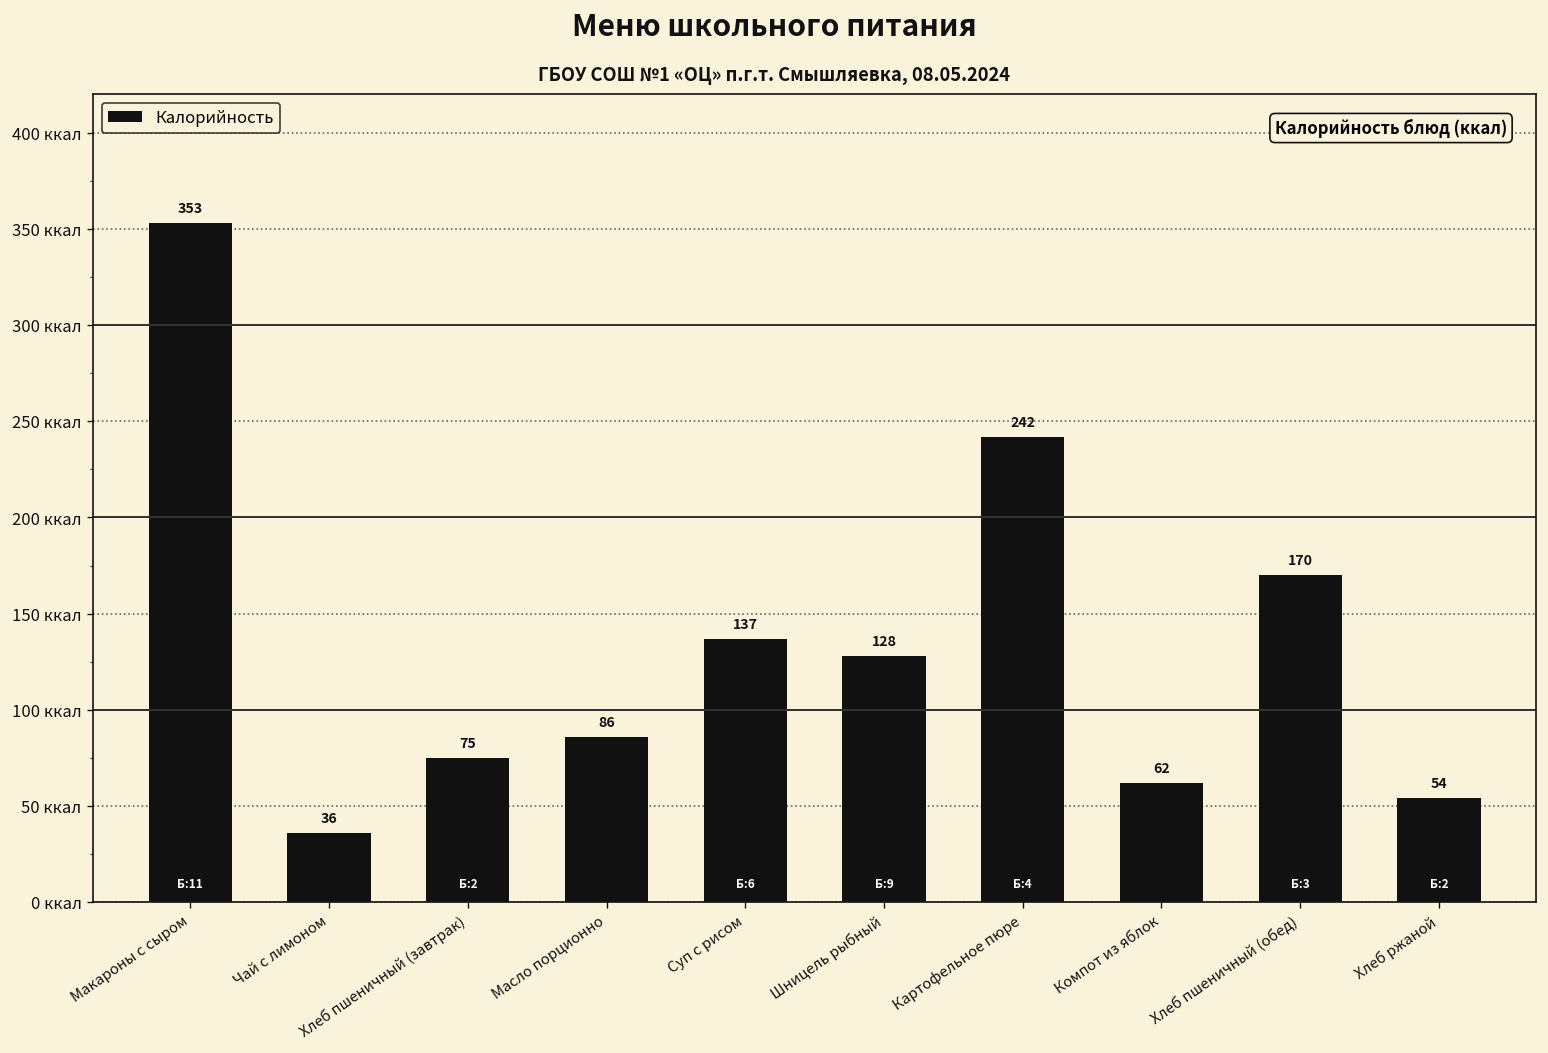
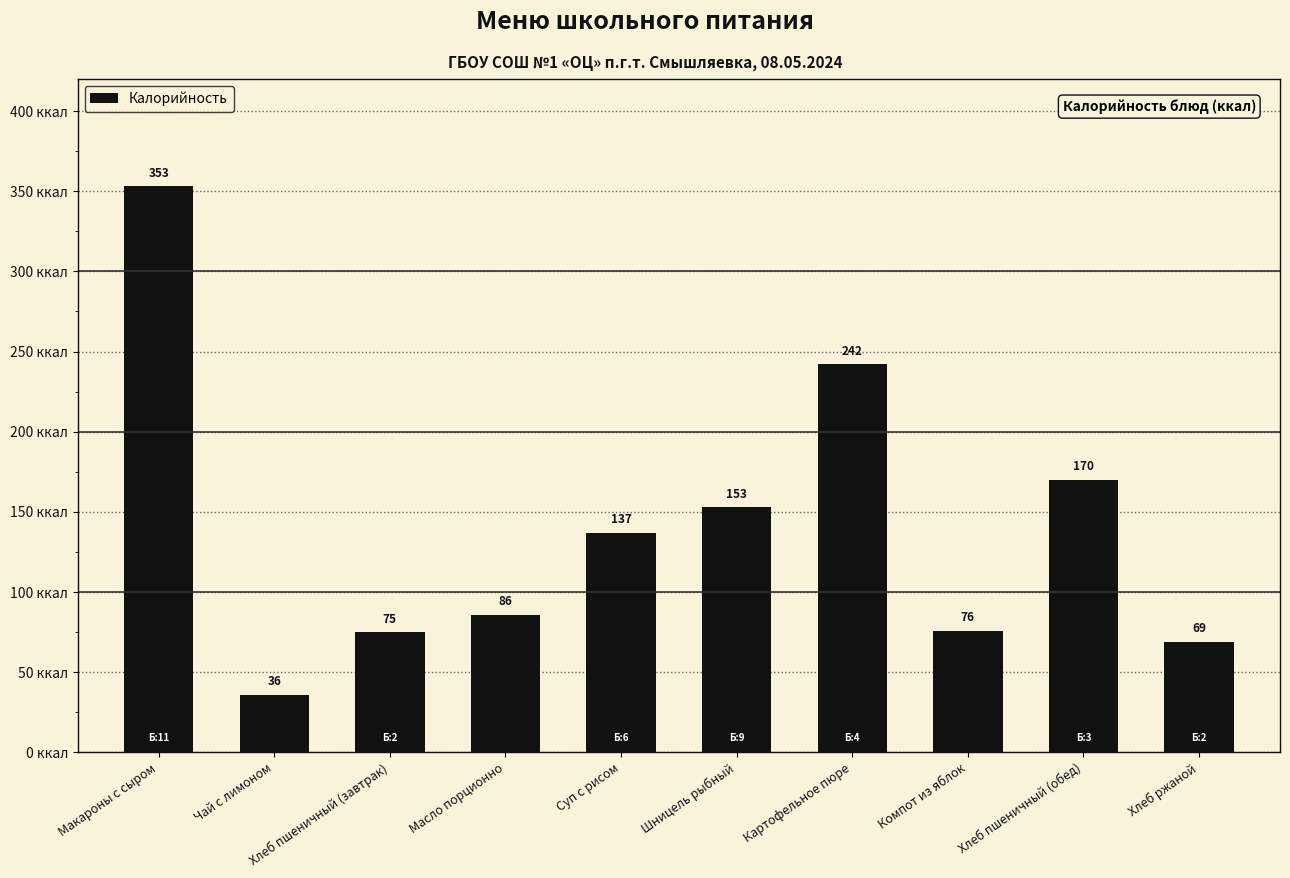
Шницель рыбный: 128 -> 153
Компот из яблок: 62 -> 76
Хлеб ржаной: 54 -> 69
